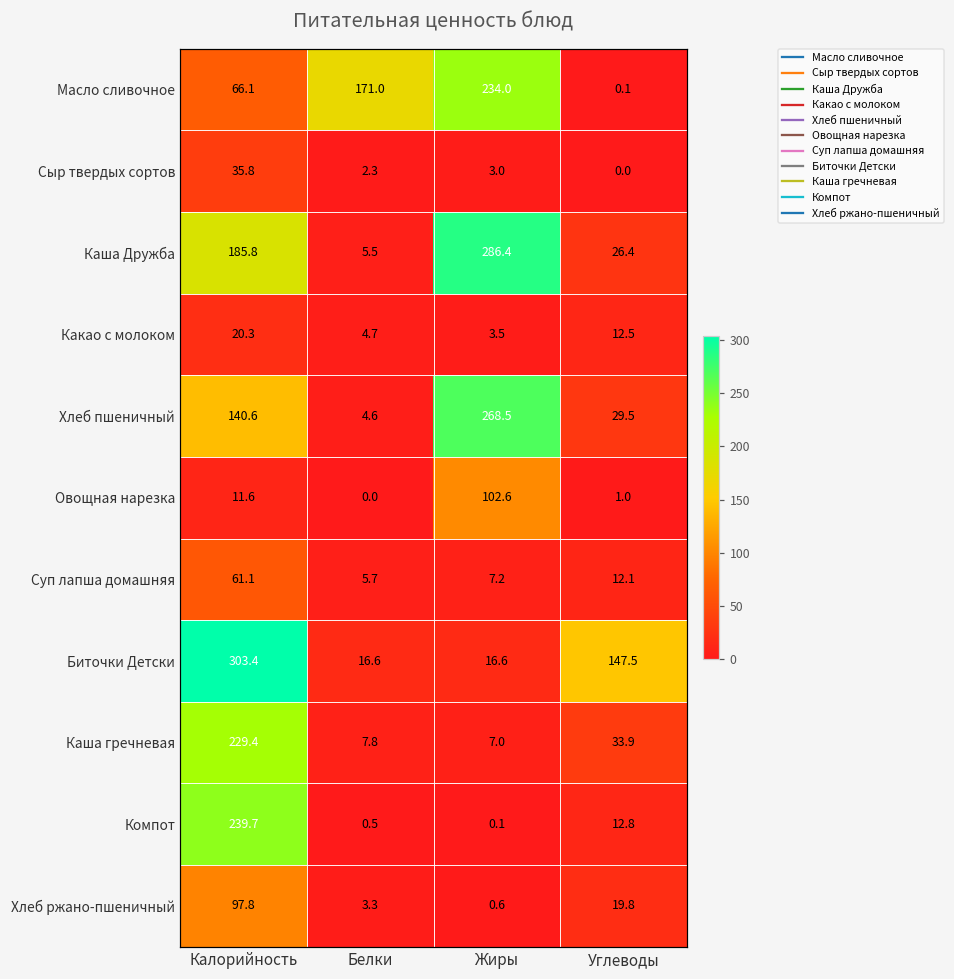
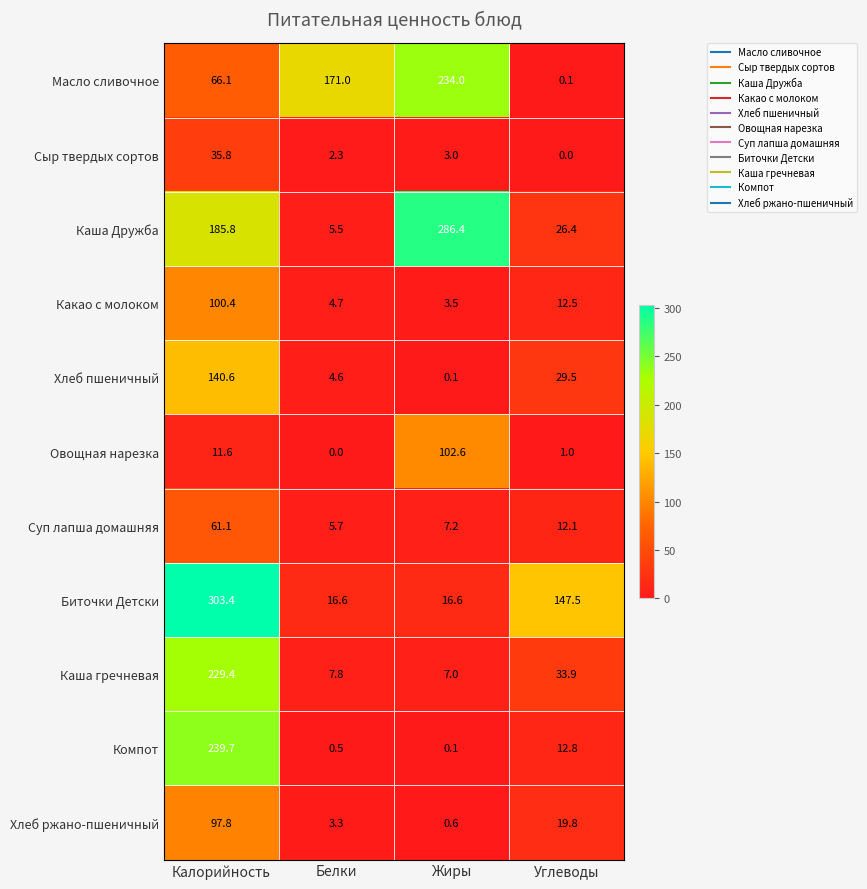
Какао с молоком, Калорийность: 20.3 -> 100.4
Хлеб пшеничный, Жиры: 268.5 -> 0.1
